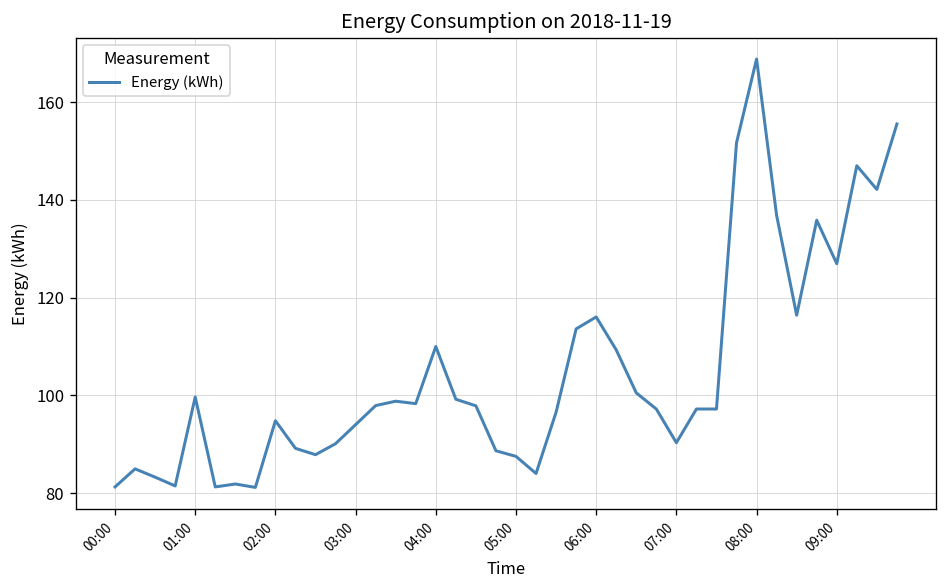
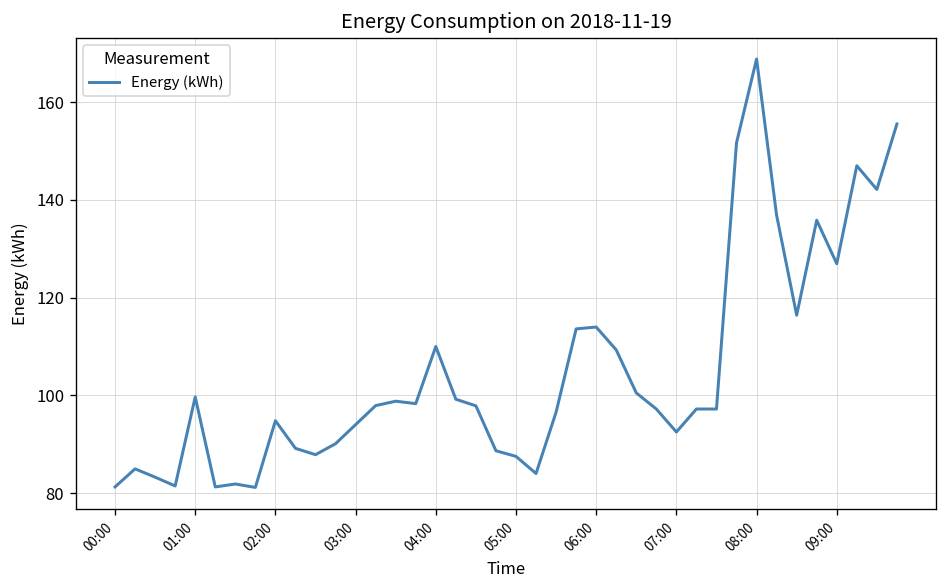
06:00: 116 -> 114
07:00: 90 -> 93
